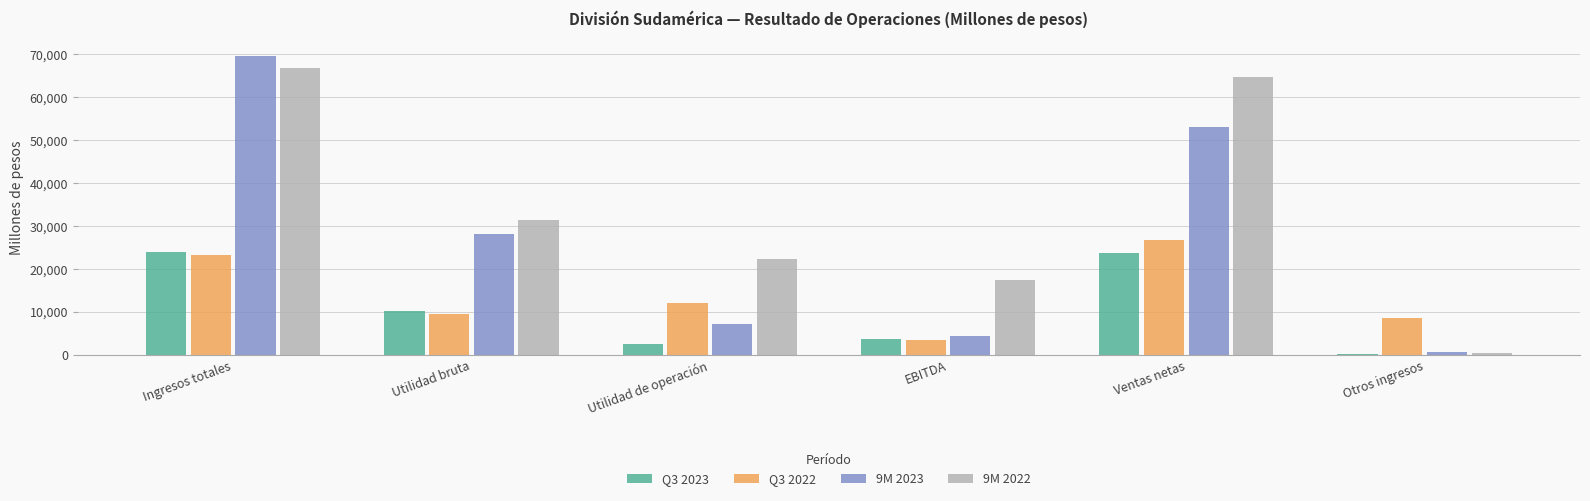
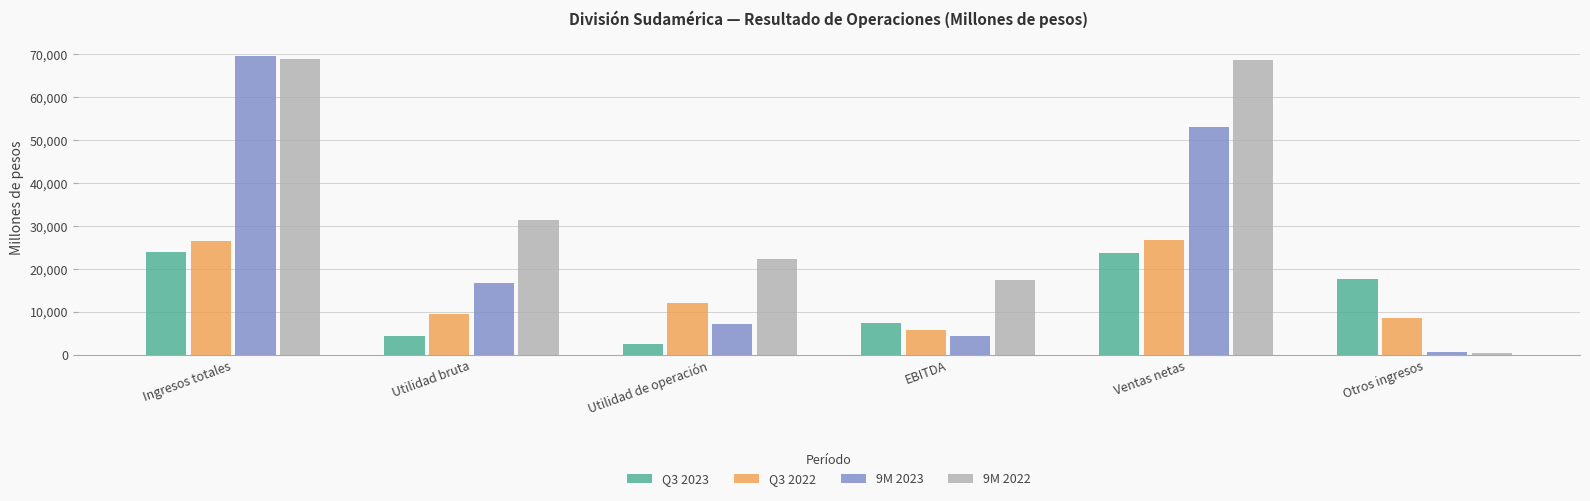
Q3 2022, Ingresos totales: 23,000 -> 26,000
9M 2022, Ingresos totales: 67,000 -> 69,000
Q3 2023, Utilidad bruta: 10,000 -> 4,000
9M 2023, Utilidad bruta: 28,000 -> 17,000
Q3 2023, EBITDA: 4,000 -> 7,000
Q3 2022, EBITDA: 3,000 -> 6,000
9M 2022, Ventas netas: 65,000 -> 69,000
Q3 2023, Otros ingresos: 0 -> 18,000
